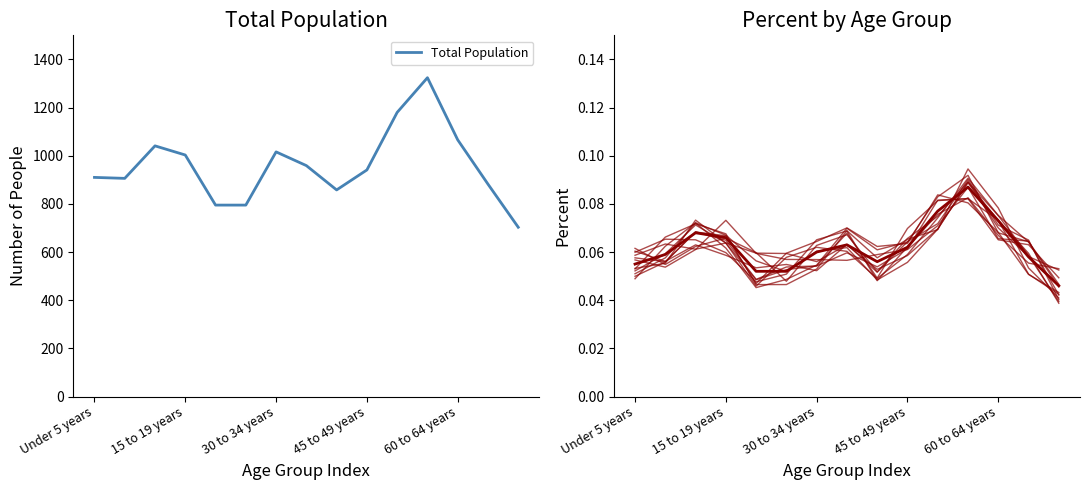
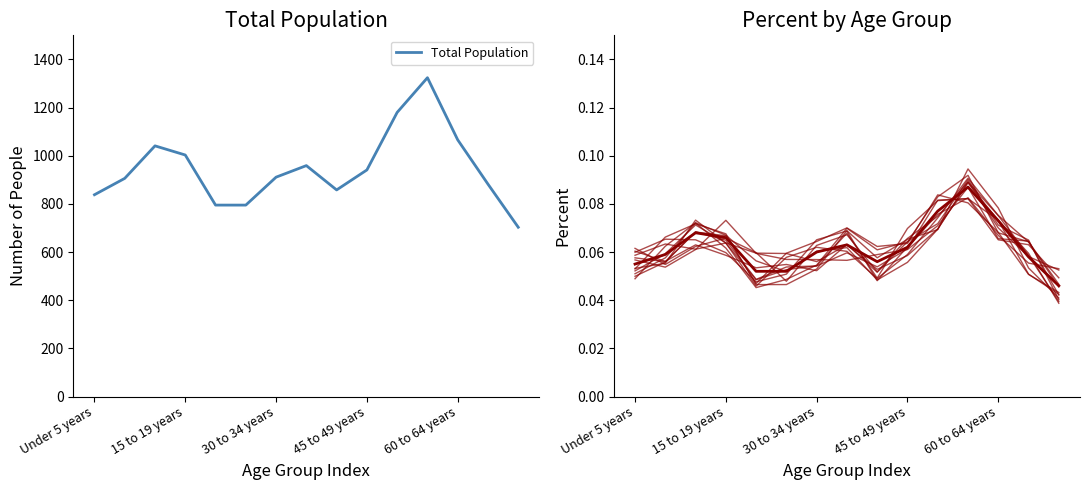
Total Population, Under 5 years: 910 -> 840
Total Population, 30 to 34 years: 1020 -> 910
